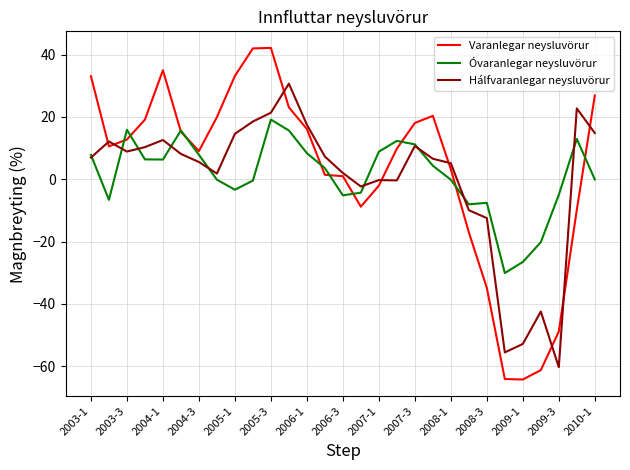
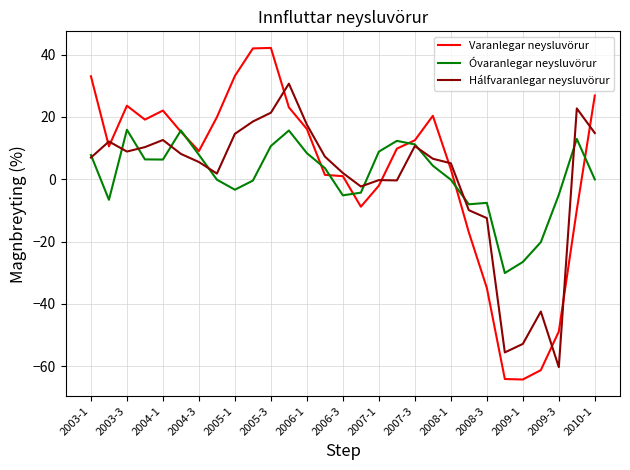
Varanlegar neysluvörur, 2003-3: 13 -> 24
Varanlegar neysluvörur, 2004-1: 35 -> 22
Óvaranlegar neysluvörur, 2005-3: 19 -> 11
Varanlegar neysluvörur, 2007-3: 18 -> 13
